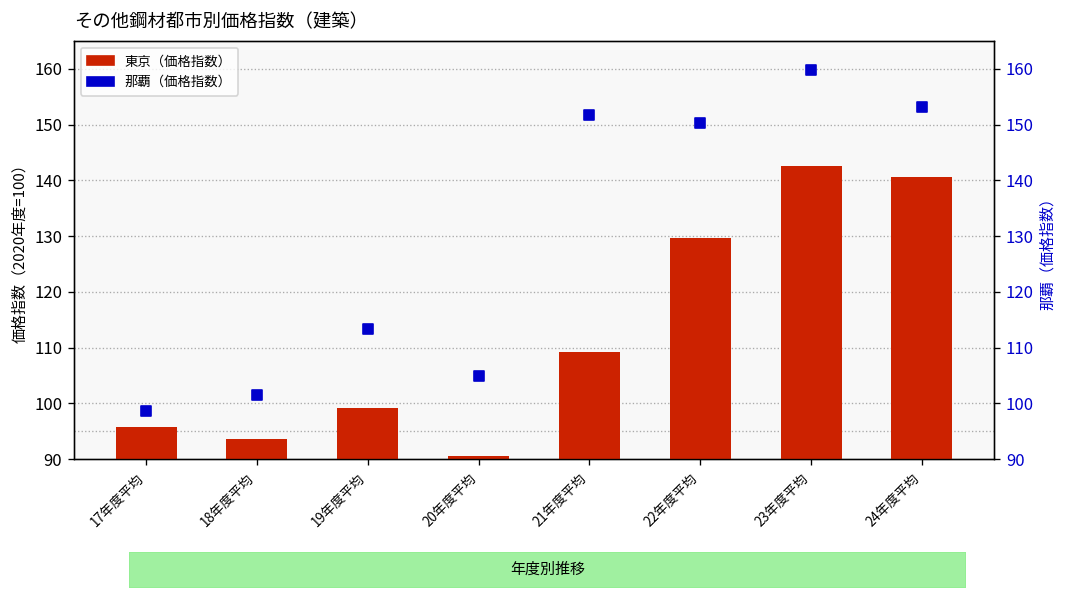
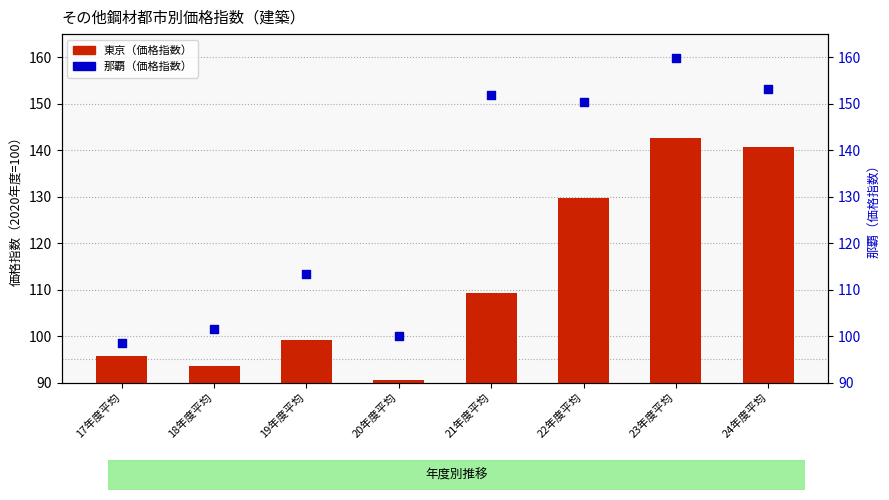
那覇（価格指数）, 20年度平均: 105 -> 100
